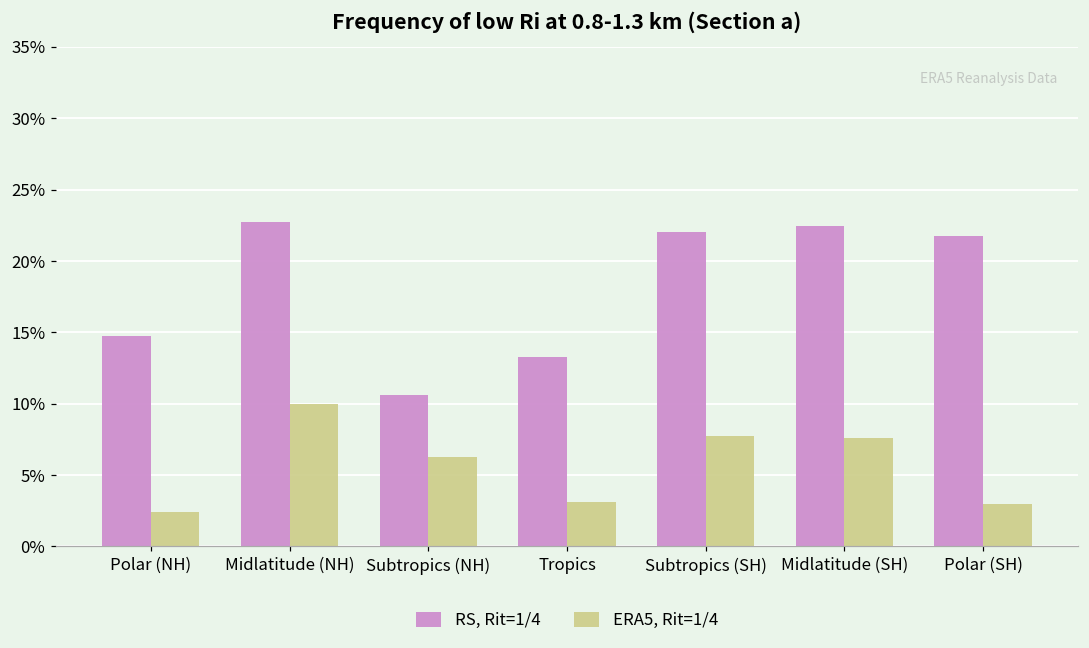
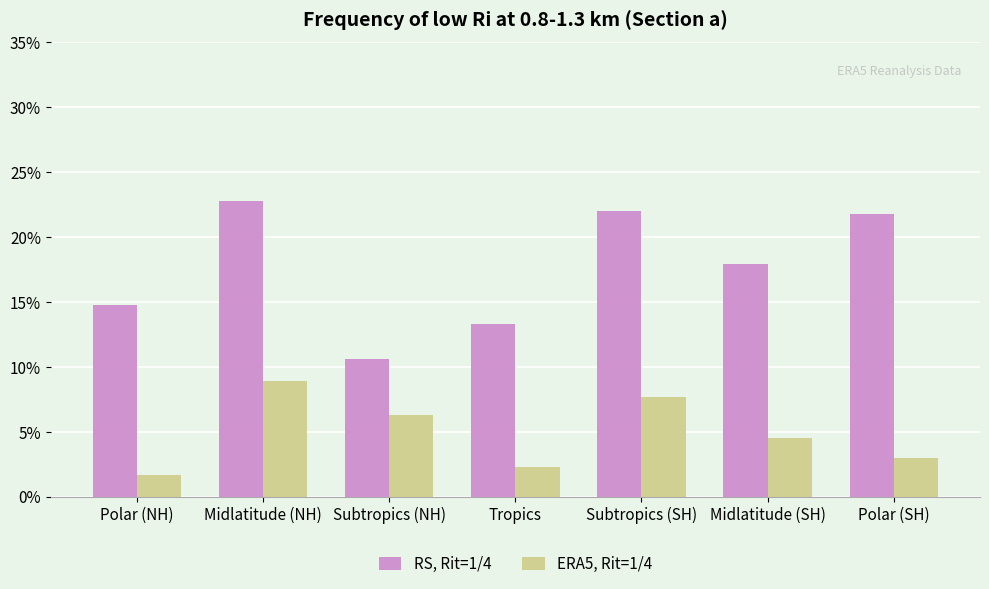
ERA5, Rit=1/4, Polar (NH): 2.4% -> 1.7%
ERA5, Rit=1/4, Midlatitude (NH): 10.0% -> 8.9%
ERA5, Rit=1/4, Tropics: 3.2% -> 2.3%
RS, Rit=1/4, Midlatitude (SH): 22.4% -> 17.9%
ERA5, Rit=1/4, Midlatitude (SH): 7.6% -> 4.5%
